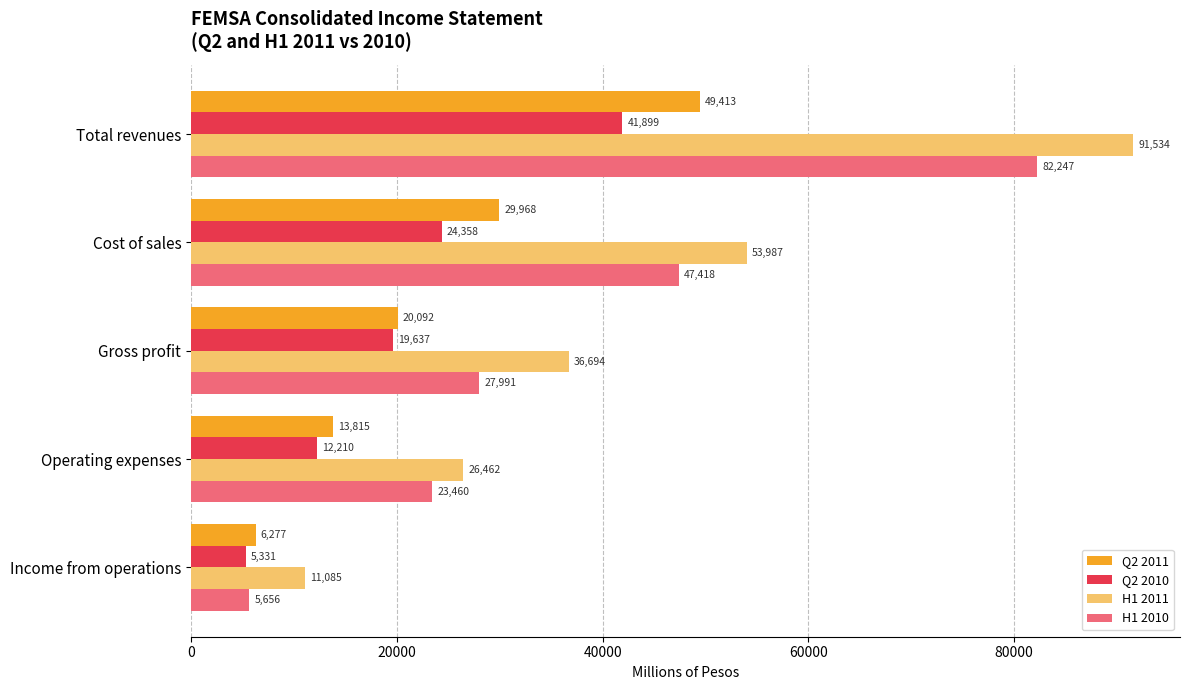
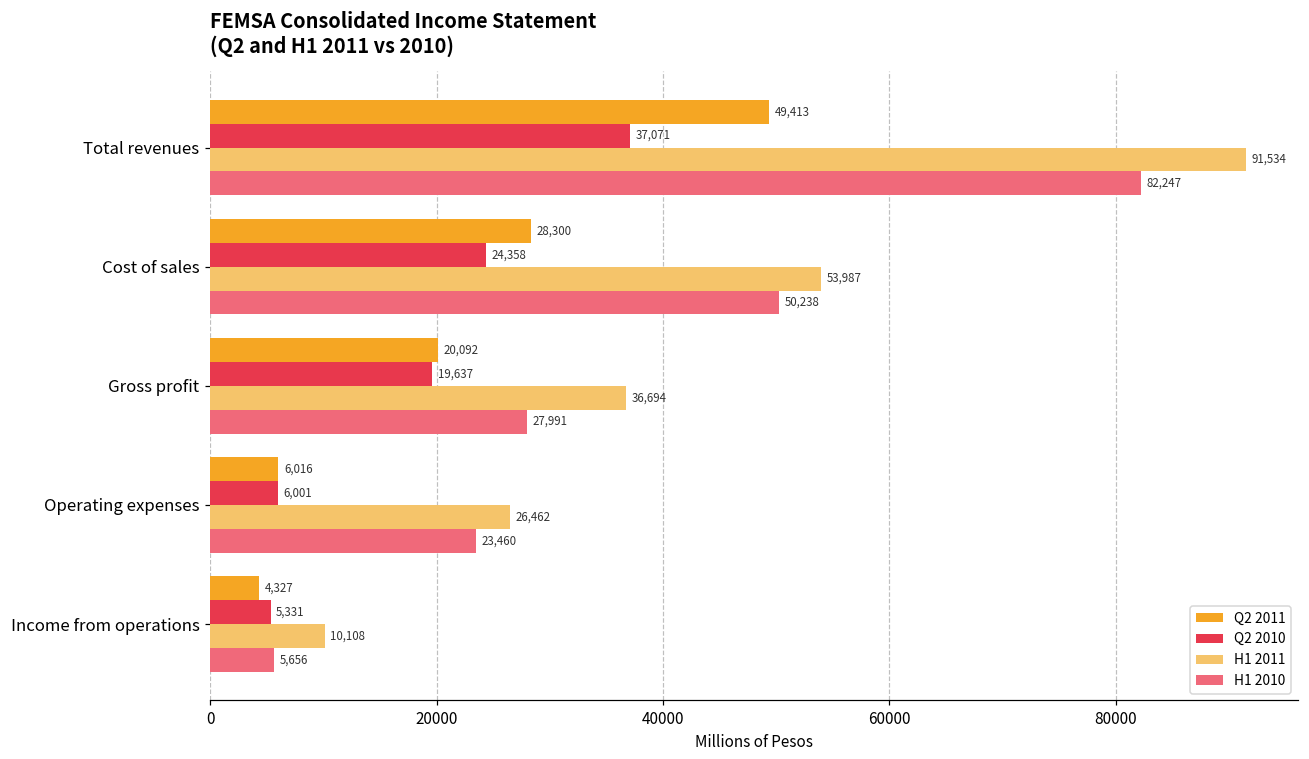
Q2 2010, Total revenues: 41,899 -> 37,071
Q2 2011, Cost of sales: 29,968 -> 28,300
H1 2010, Cost of sales: 47,418 -> 50,238
Q2 2011, Operating expenses: 13,815 -> 6,016
Q2 2010, Operating expenses: 12,210 -> 6,001
Q2 2011, Income from operations: 6,277 -> 4,327
H1 2011, Income from operations: 11,085 -> 10,108
